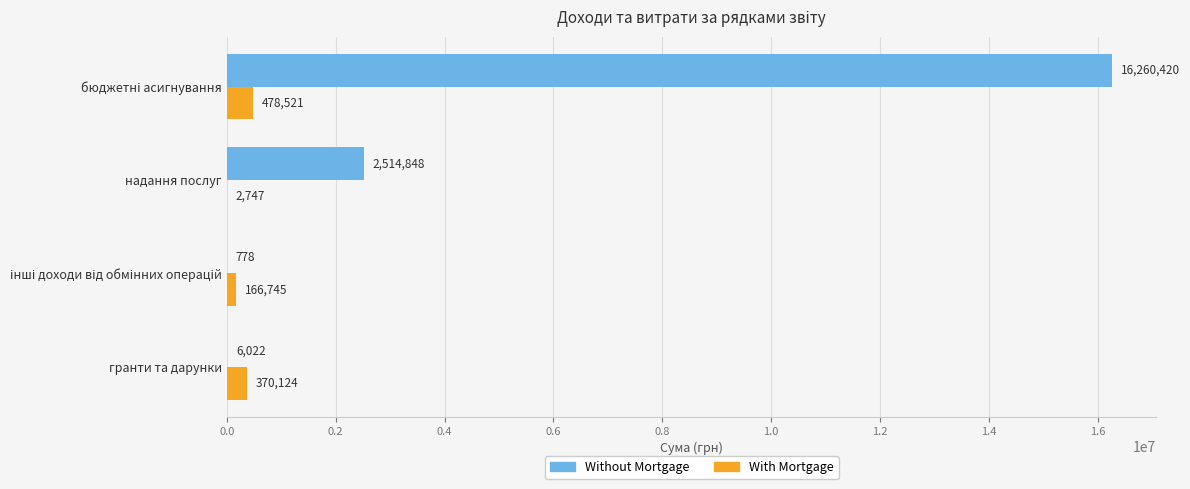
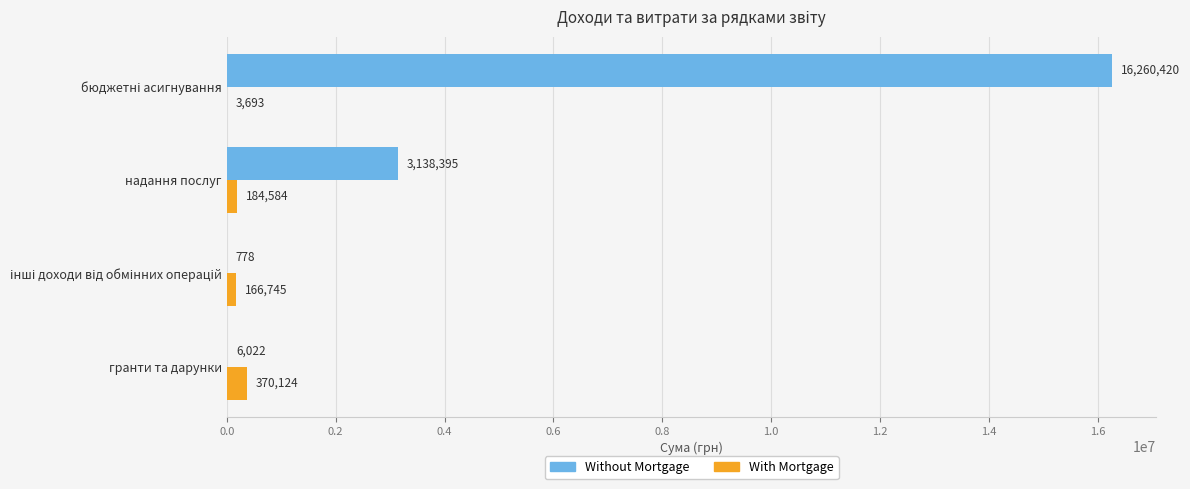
With Mortgage, бюджетні асигнування: 478,521 -> 3,693
Without Mortgage, надання послуг: 2,514,848 -> 3,138,395
With Mortgage, надання послуг: 2,747 -> 184,584
